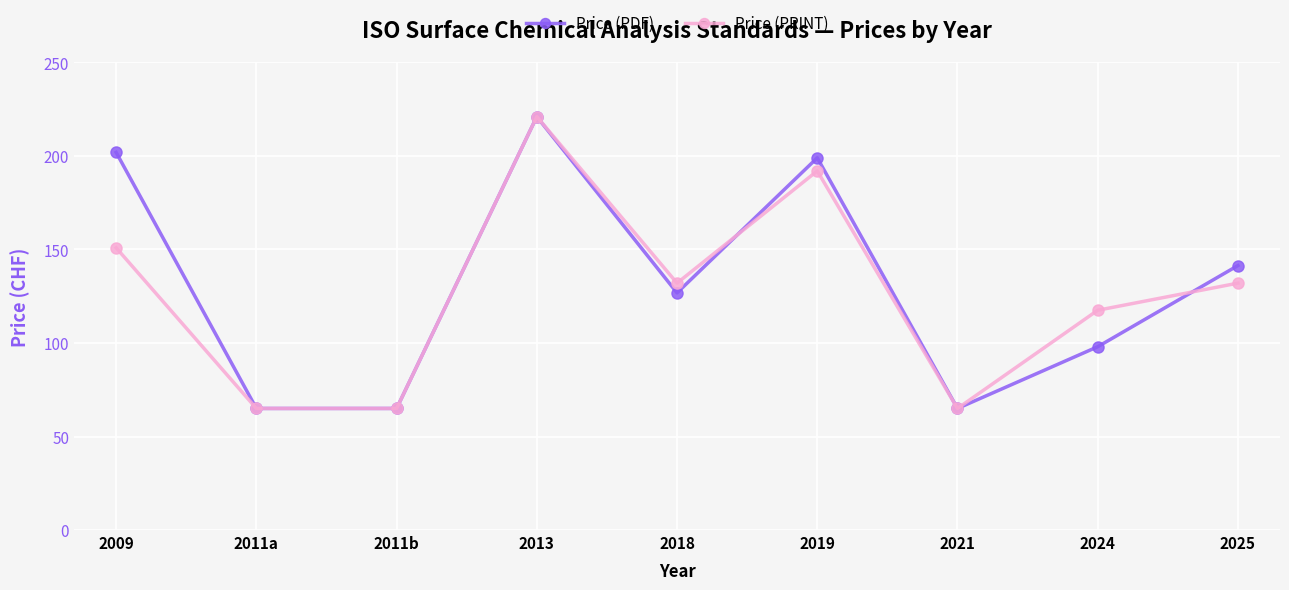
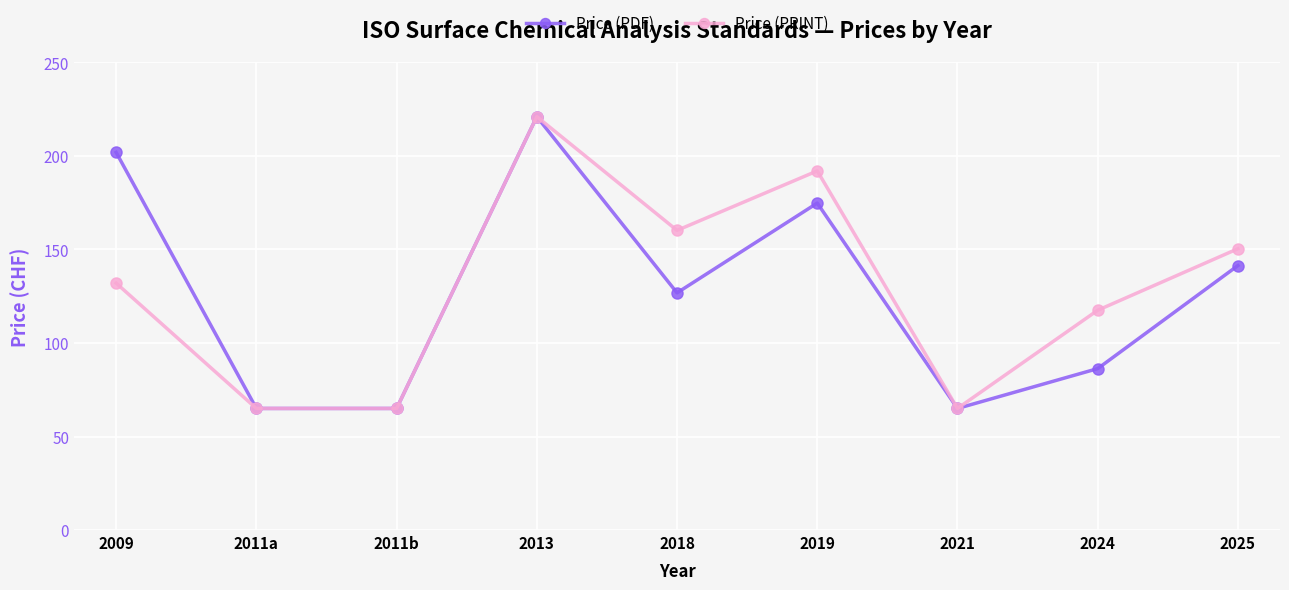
Price (PRINT), 2009: 151 -> 132
Price (PRINT), 2018: 132 -> 160
Price (PDF), 2019: 199 -> 175
Price (PDF), 2024: 98 -> 86
Price (PRINT), 2025: 132 -> 150
